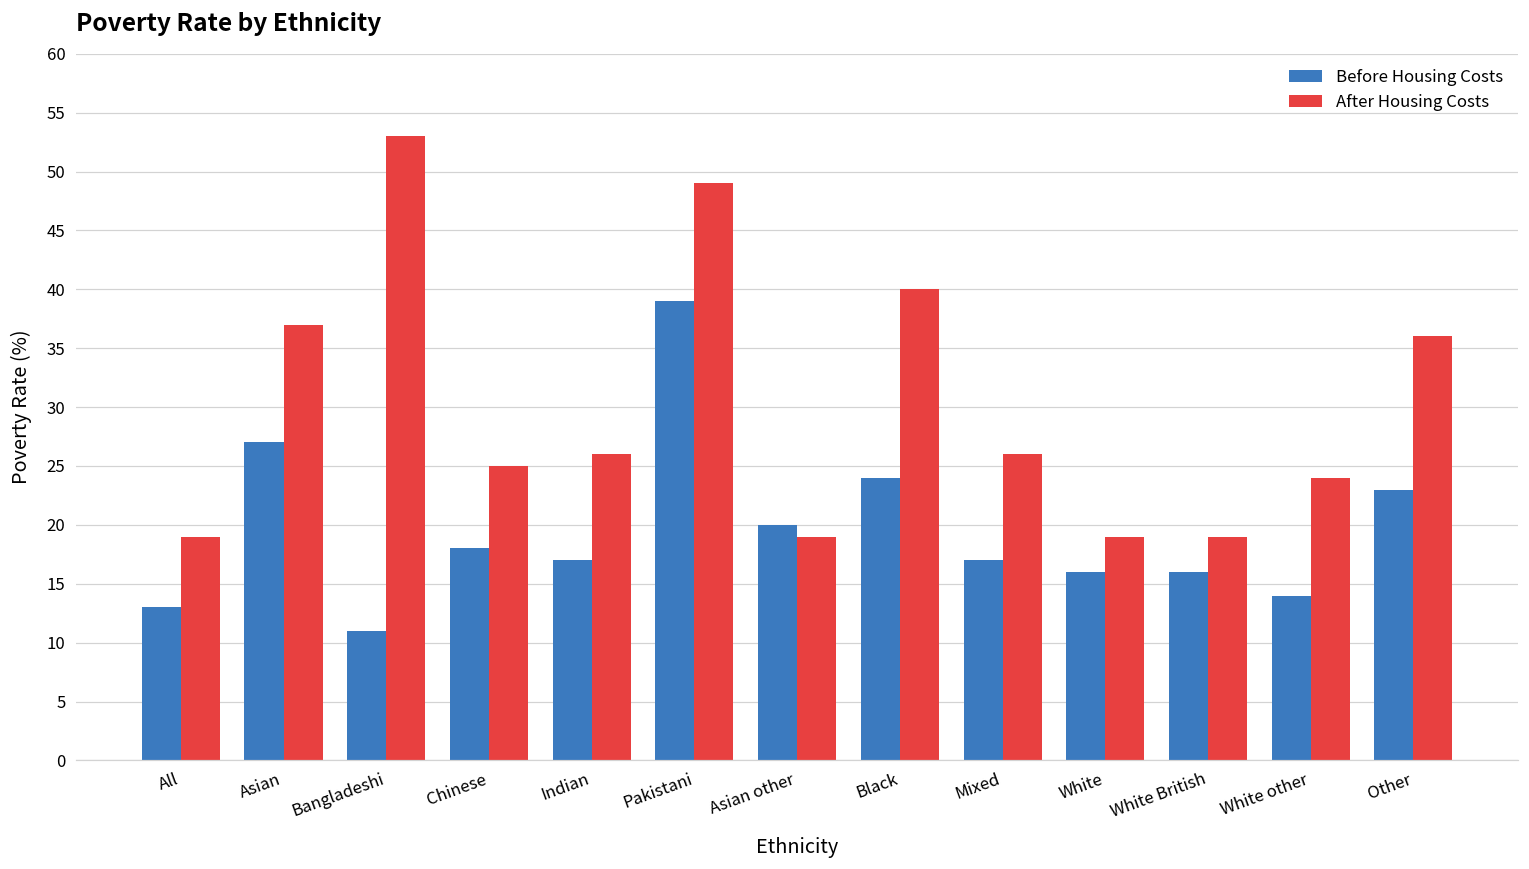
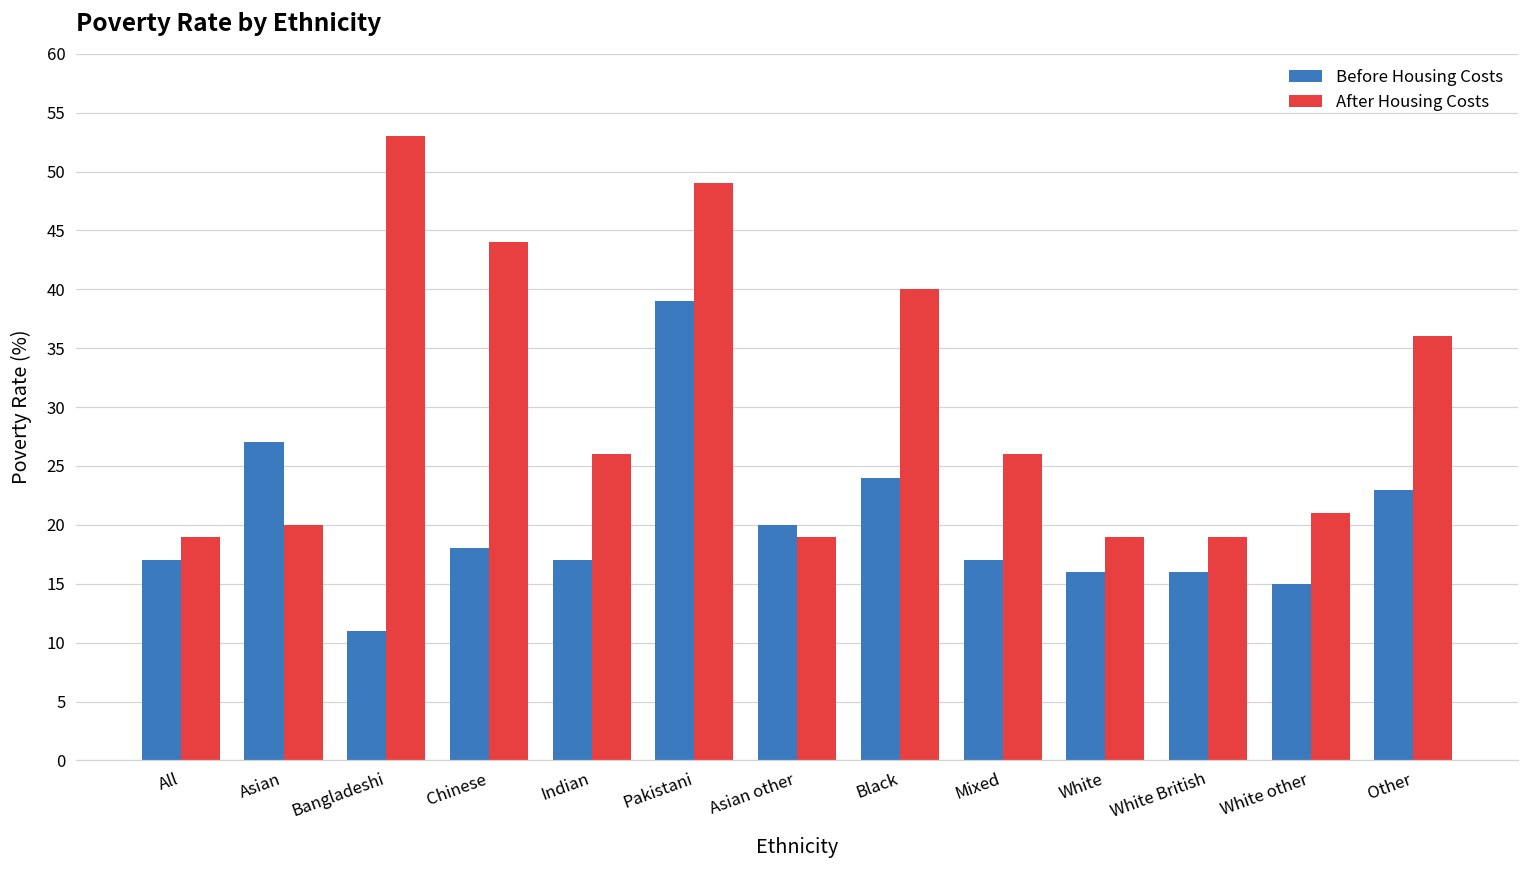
Before Housing Costs, All: 13 -> 17
After Housing Costs, Asian: 37 -> 20
After Housing Costs, Chinese: 25 -> 44
Before Housing Costs, White other: 14 -> 15
After Housing Costs, White other: 24 -> 21
